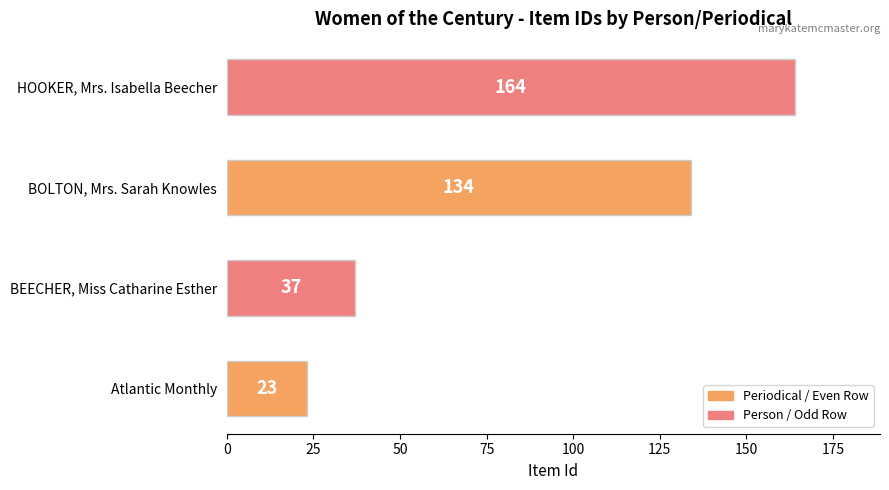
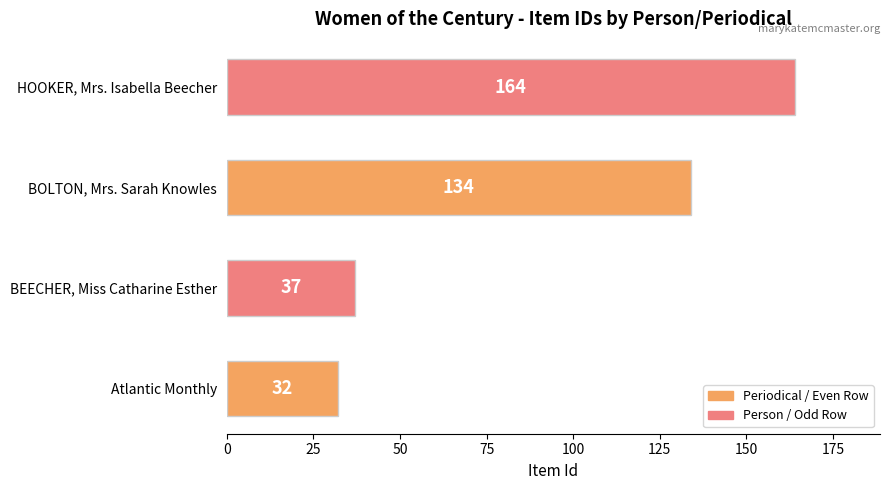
Atlantic Monthly: 23 -> 32
